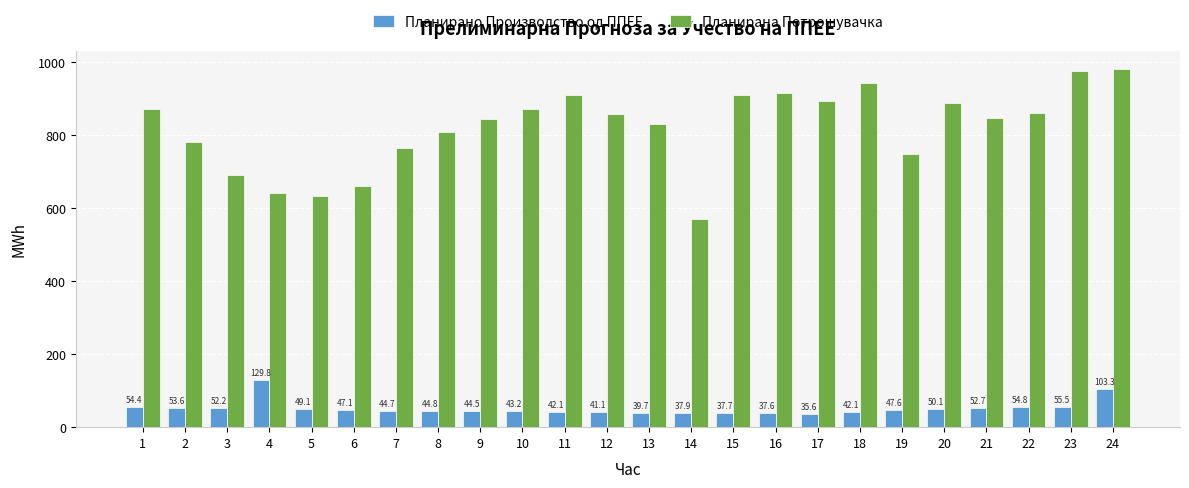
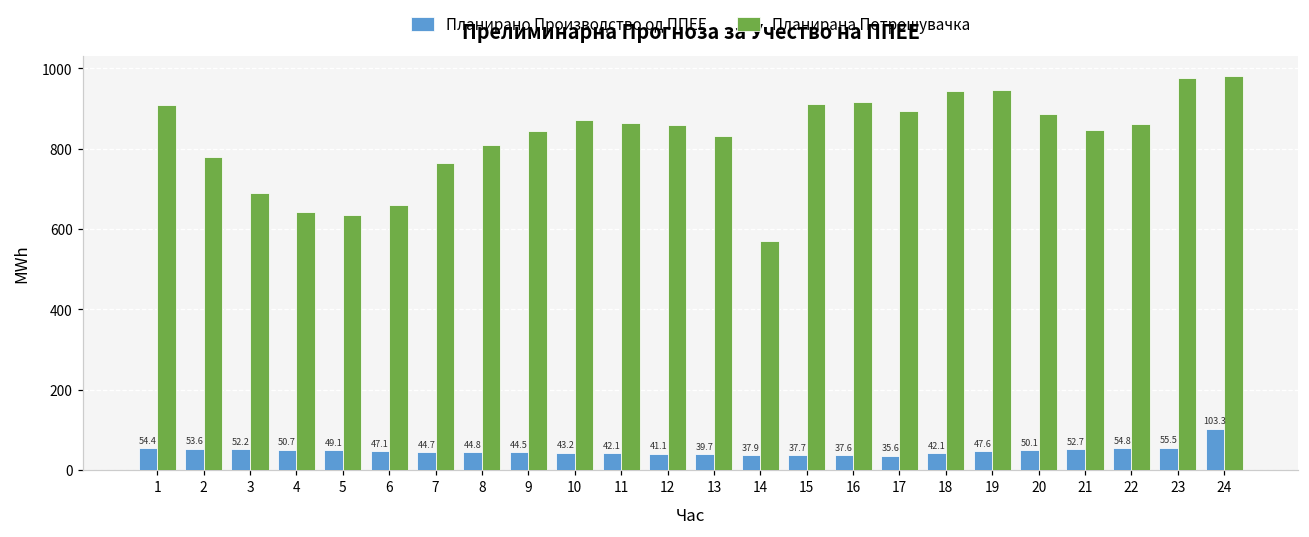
Планирана Потрошувачка, 1: 870 -> 910
Планирано Производство од ППЕЕ, 4: 129.8 -> 50.7
Планирана Потрошувачка, 11: 910 -> 860
Планирана Потрошувачка, 19: 750 -> 950
